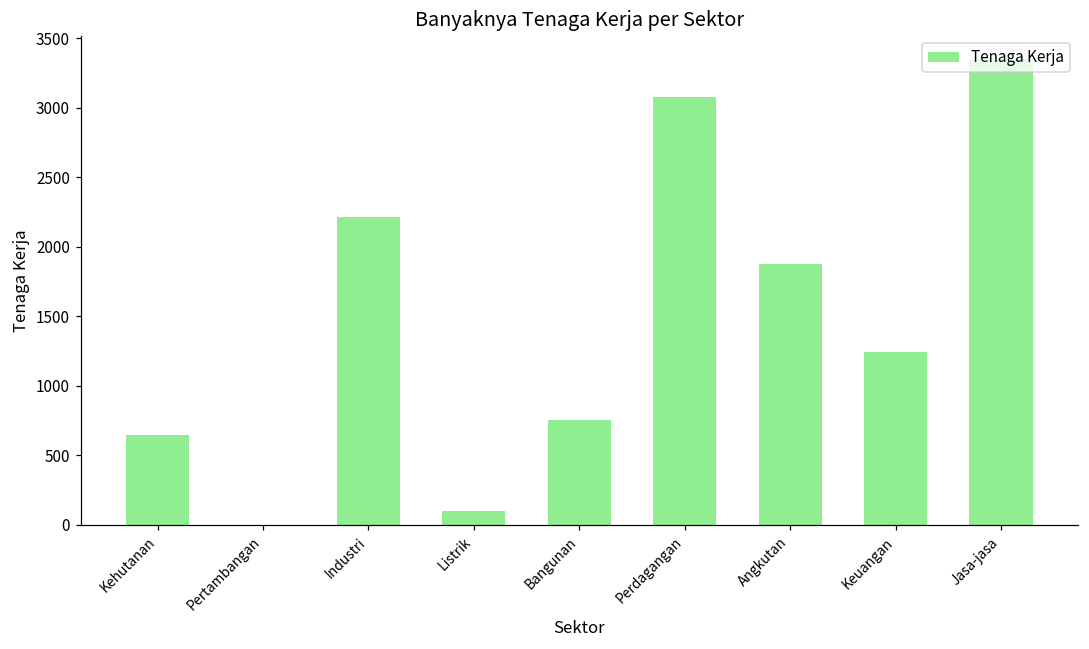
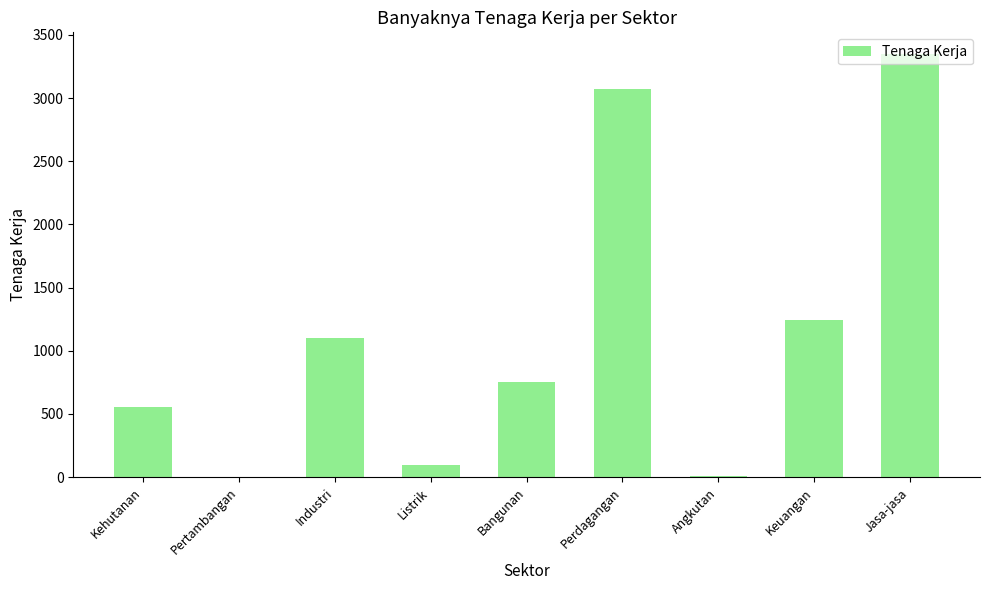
Kehutanan: 650 -> 560
Industri: 2220 -> 1100
Angkutan: 1880 -> 10
